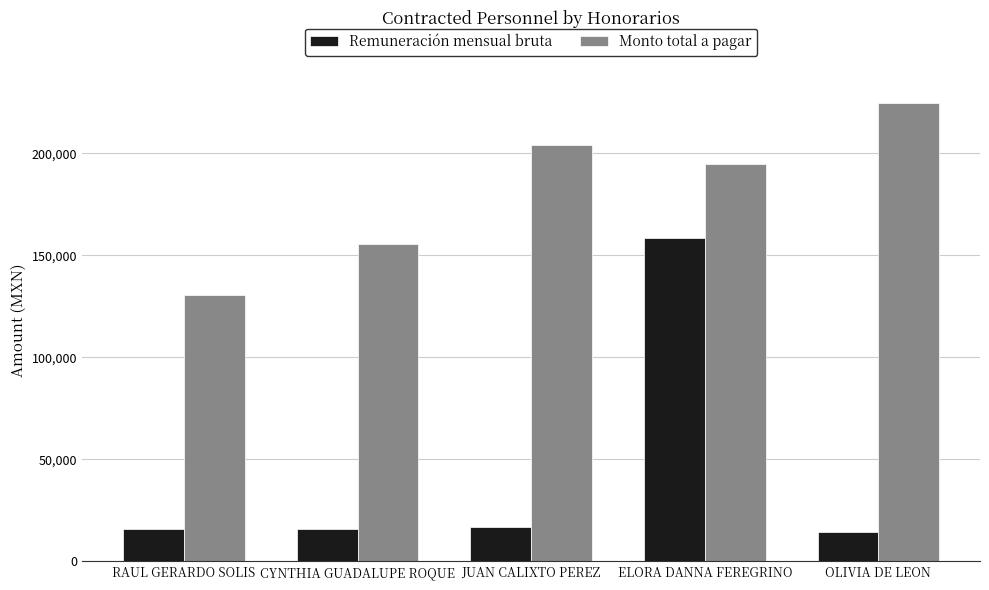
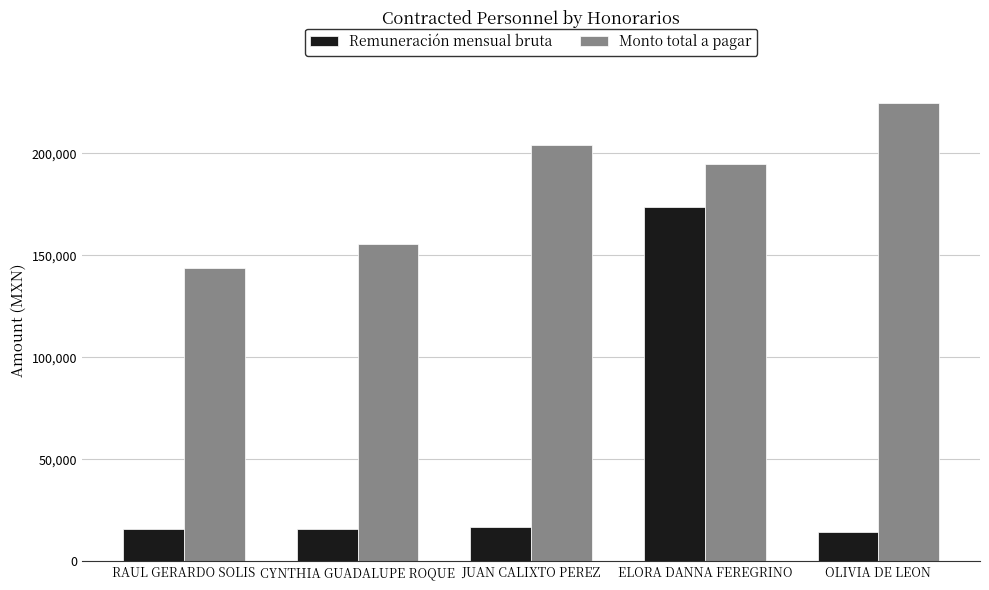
Monto total a pagar, RAUL GERARDO SOLIS: 130,000 -> 144,000
Remuneración mensual bruta, ELORA DANNA FEREGRINO: 159,000 -> 174,000
